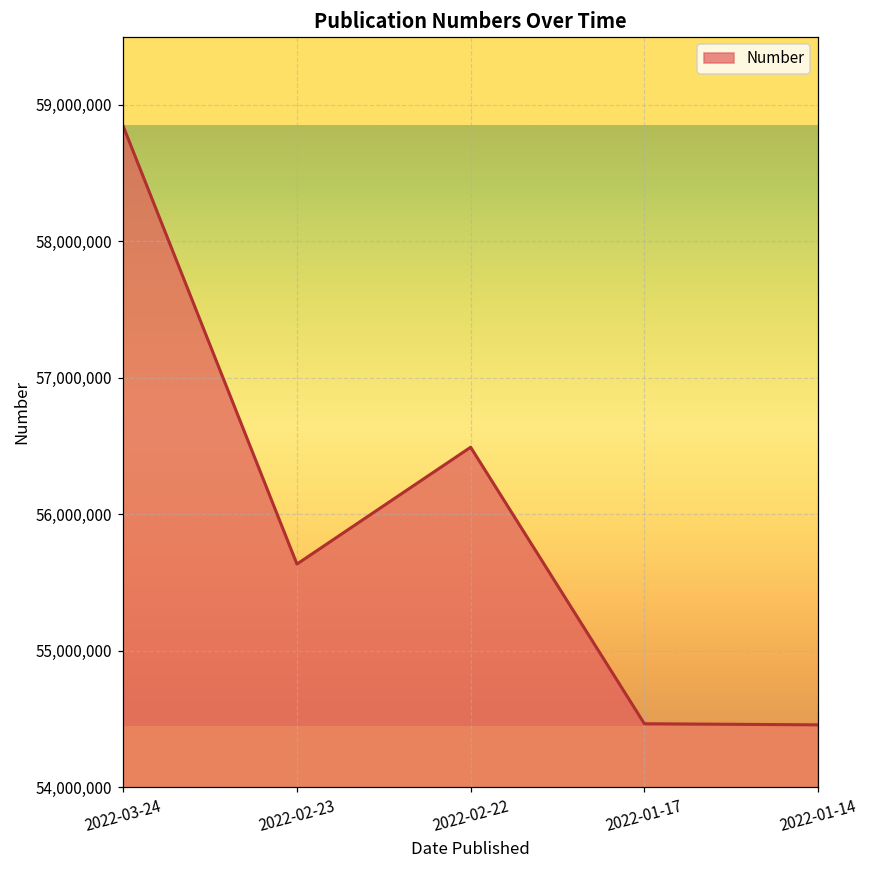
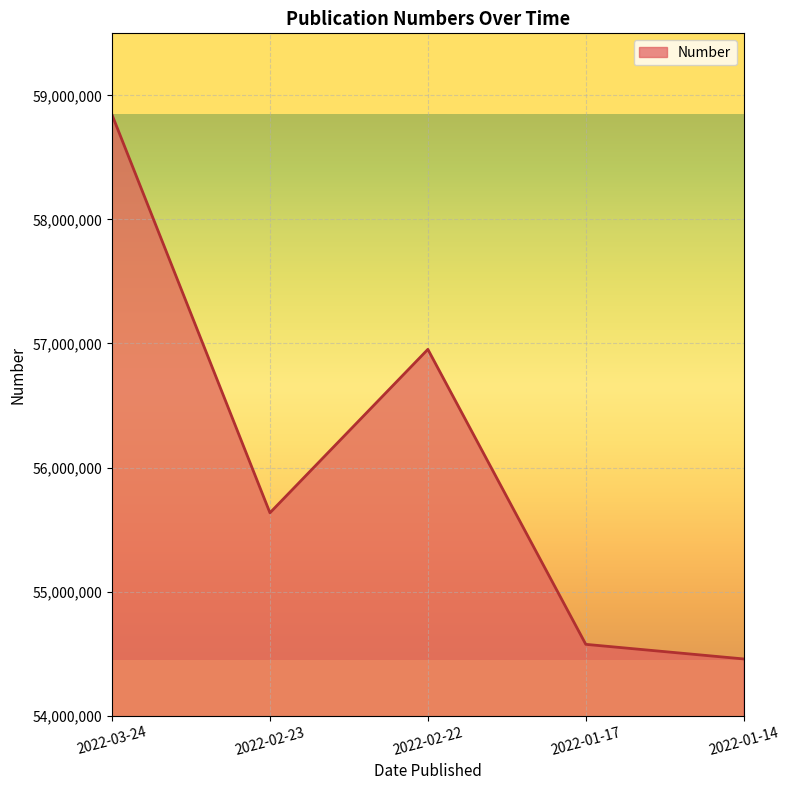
2022-02-22: 56,490,000 -> 56,950,000
2022-01-17: 54,470,000 -> 54,580,000
